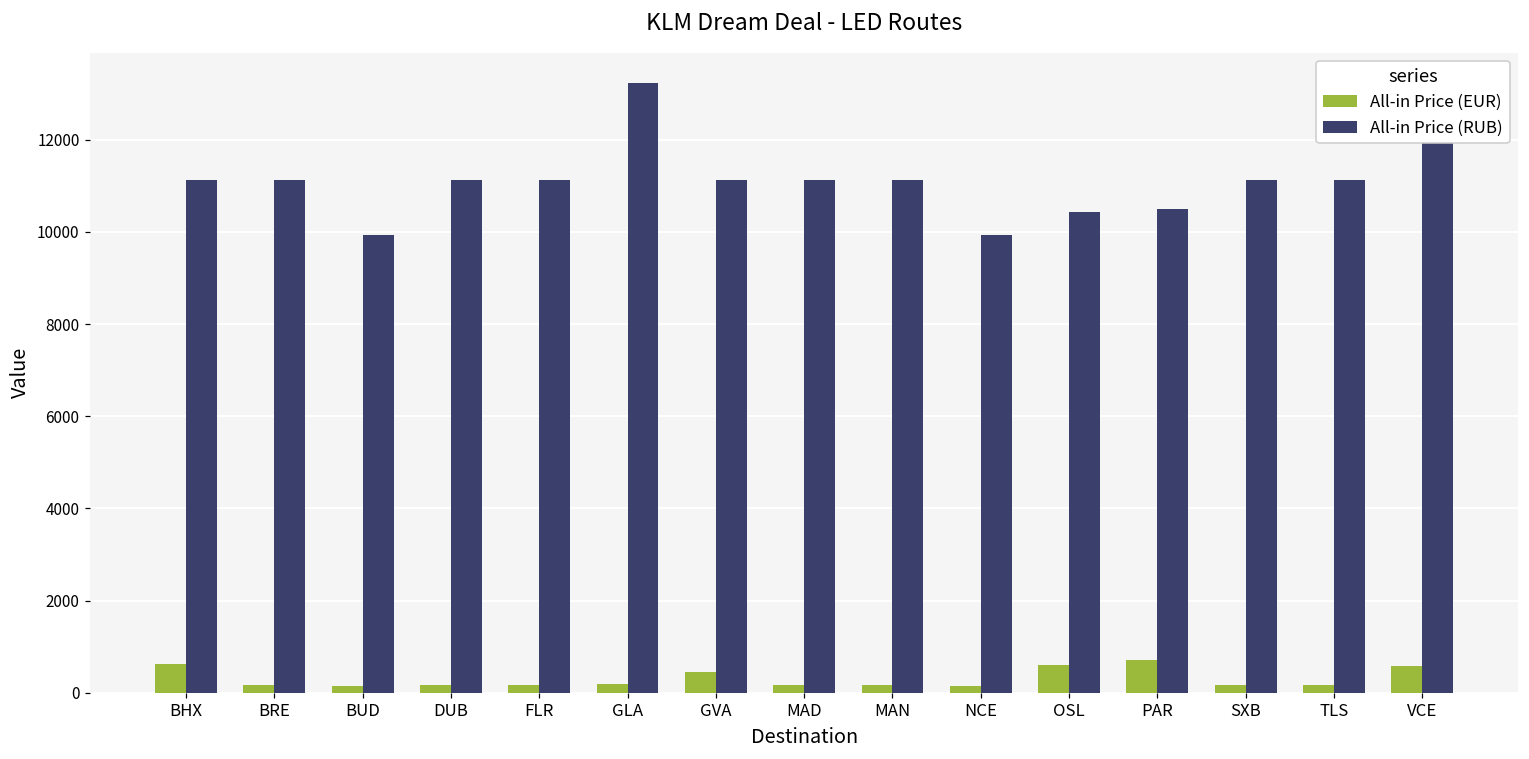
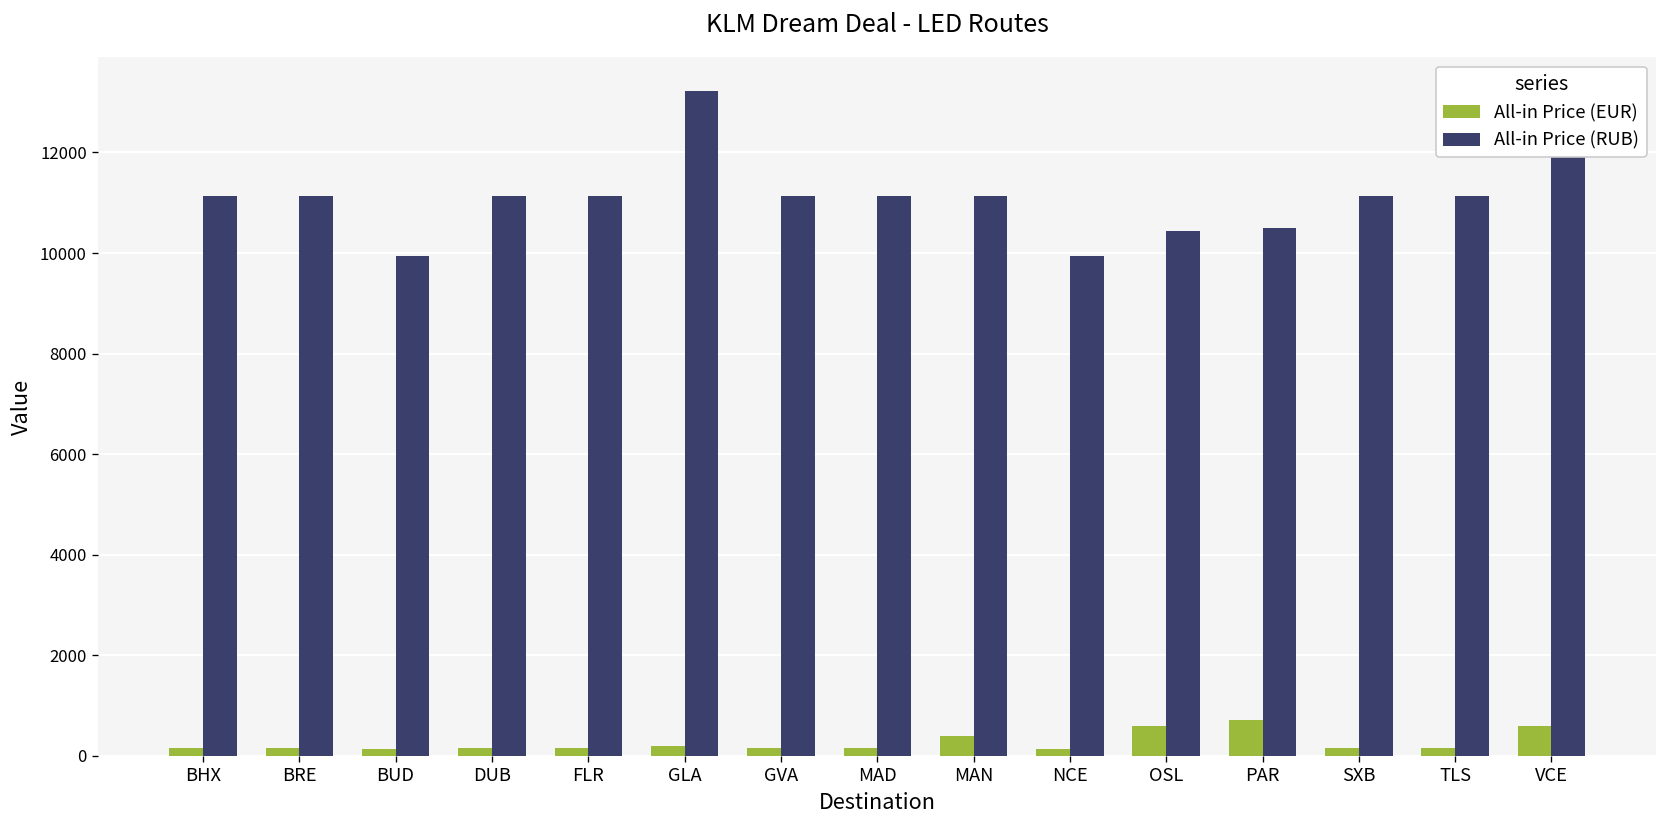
All-in Price (EUR), BHX: 600 -> 200
All-in Price (EUR), GVA: 400 -> 200
All-in Price (EUR), MAN: 200 -> 400
